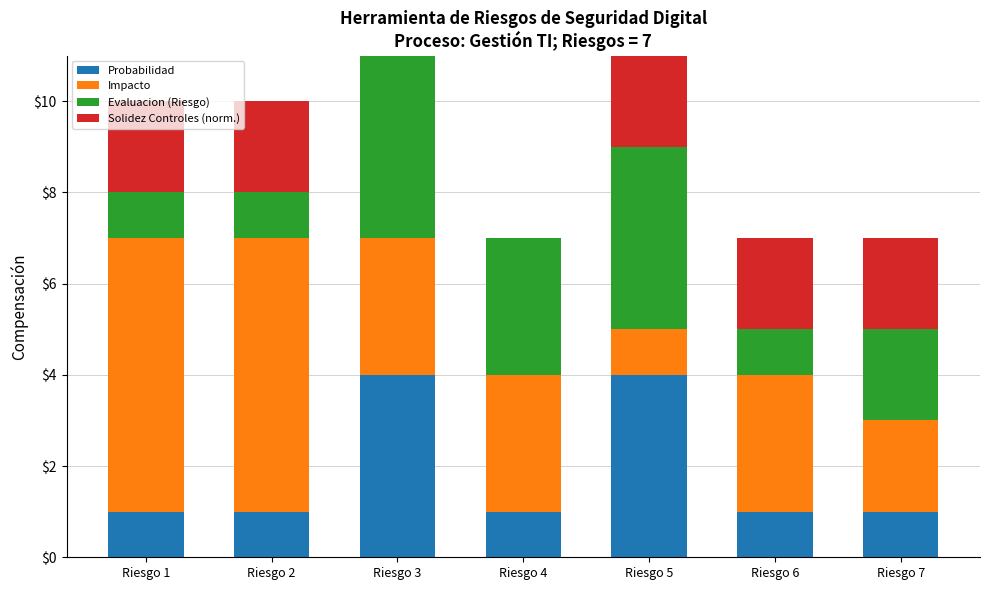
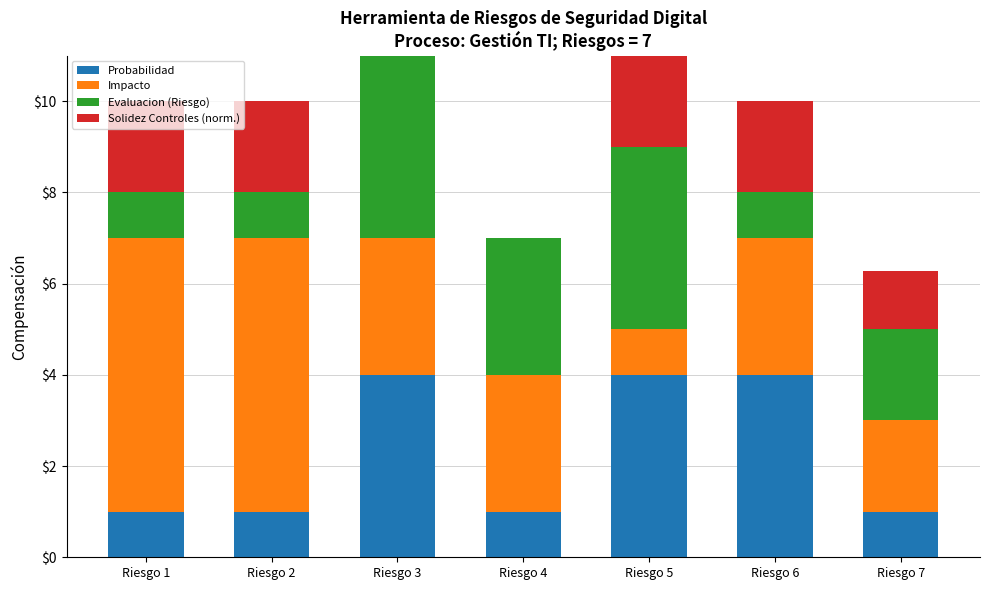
Probabilidad, Riesgo 6: $1 -> $4
Solidez Controles (norm.), Riesgo 7: $2.0 -> $1.3
